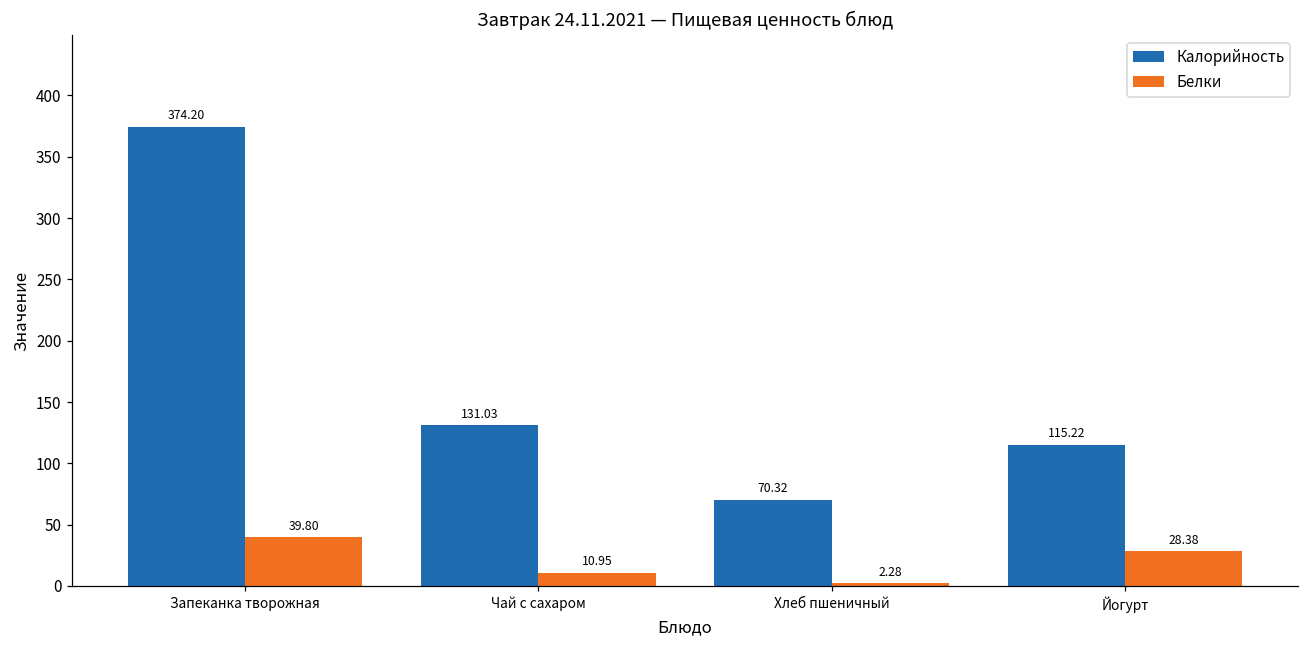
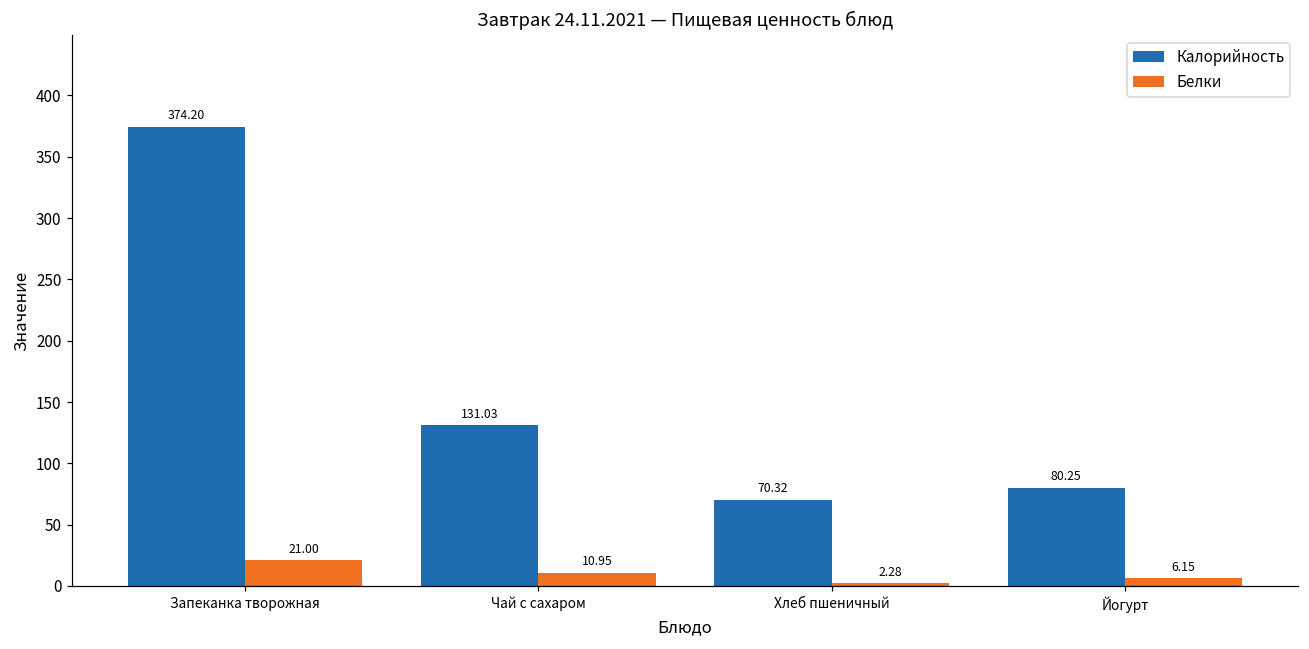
Белки, Запеканка творожная: 39.80 -> 21.00
Калорийность, Йогурт: 115.22 -> 80.25
Белки, Йогурт: 28.38 -> 6.15
